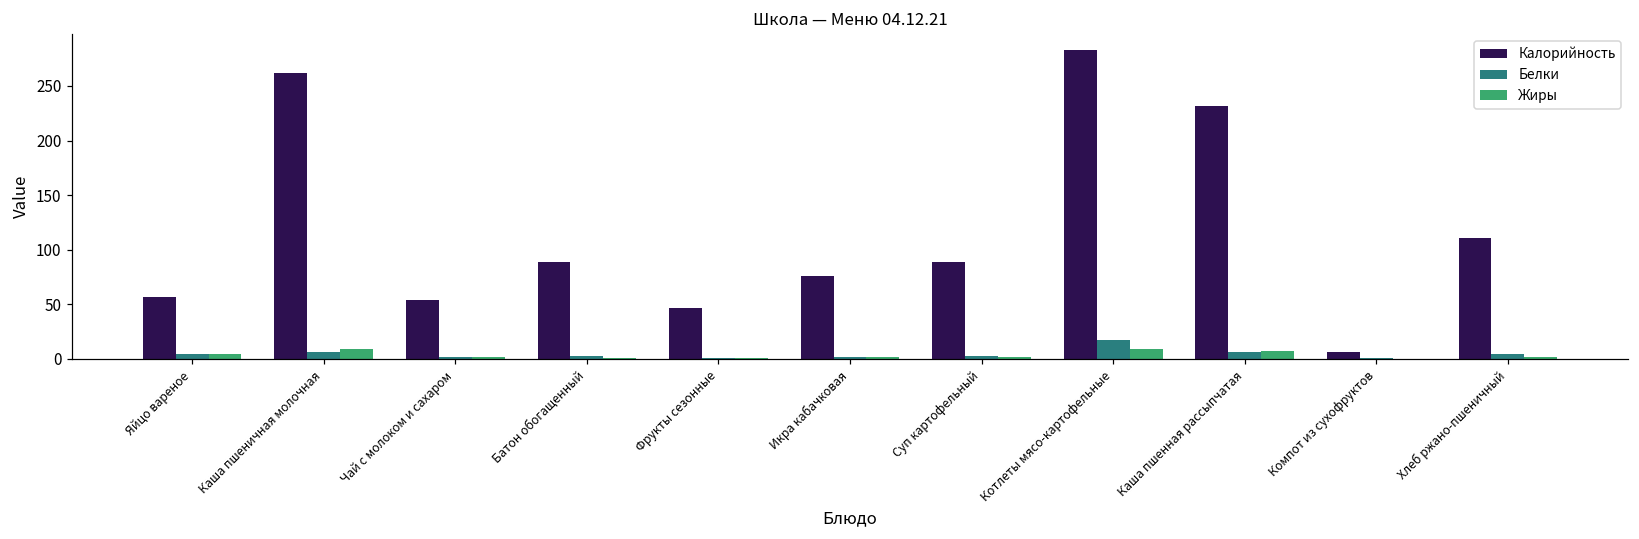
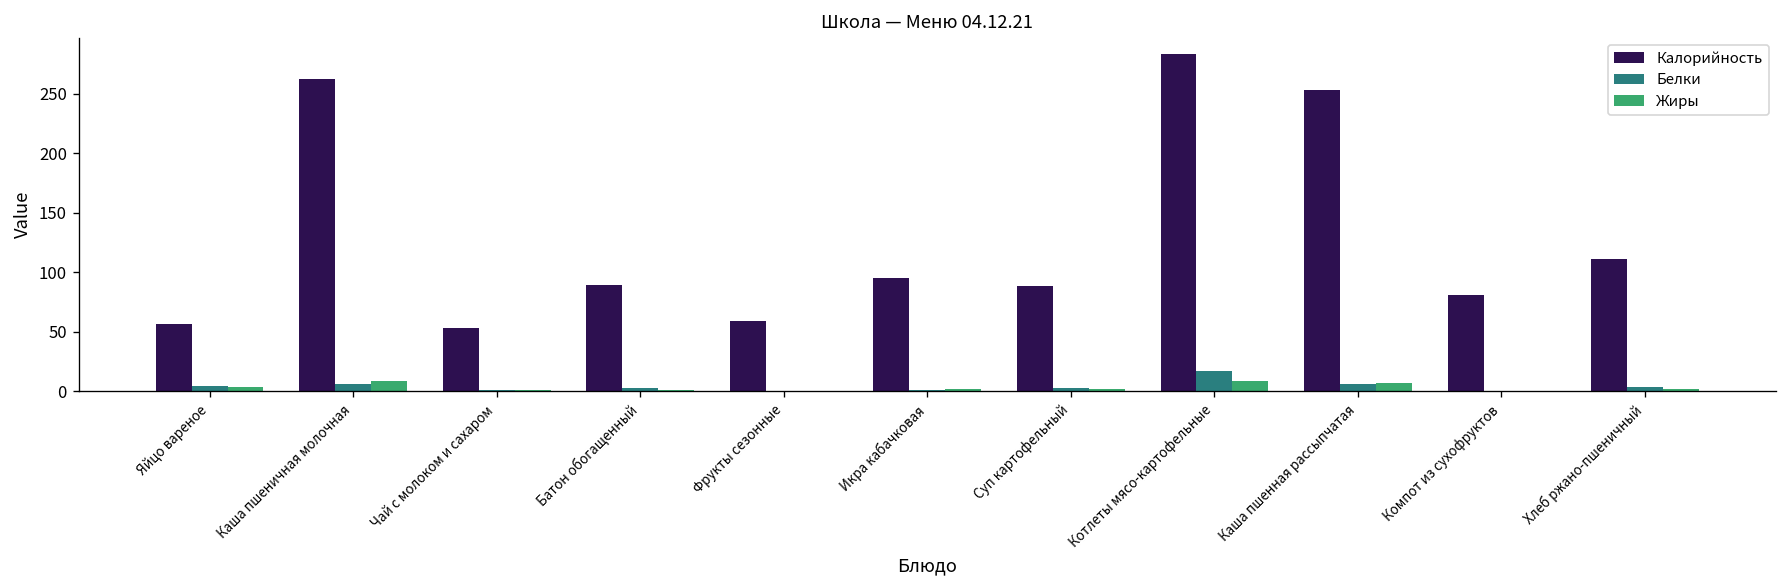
Калорийность, Фрукты сезонные: 50 -> 60
Калорийность, Икра кабачковая: 80 -> 100
Калорийность, Каша пшенная рассыпчатая: 230 -> 250
Калорийность, Компот из сухофруктов: 10 -> 80
